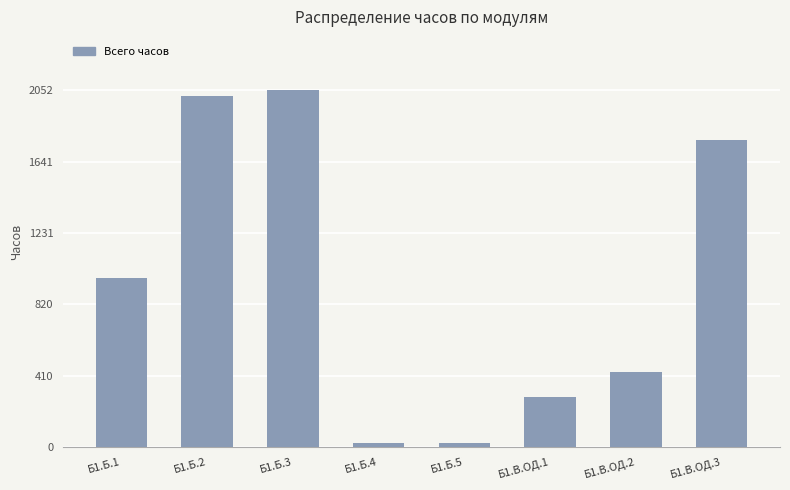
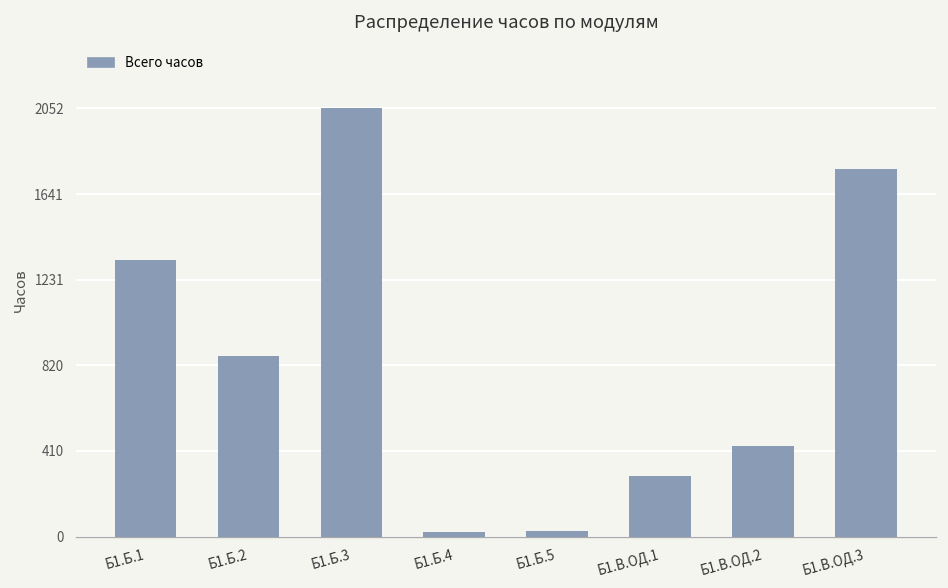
Б1.Б.1: 970 -> 1330
Б1.Б.2: 2020 -> 860
